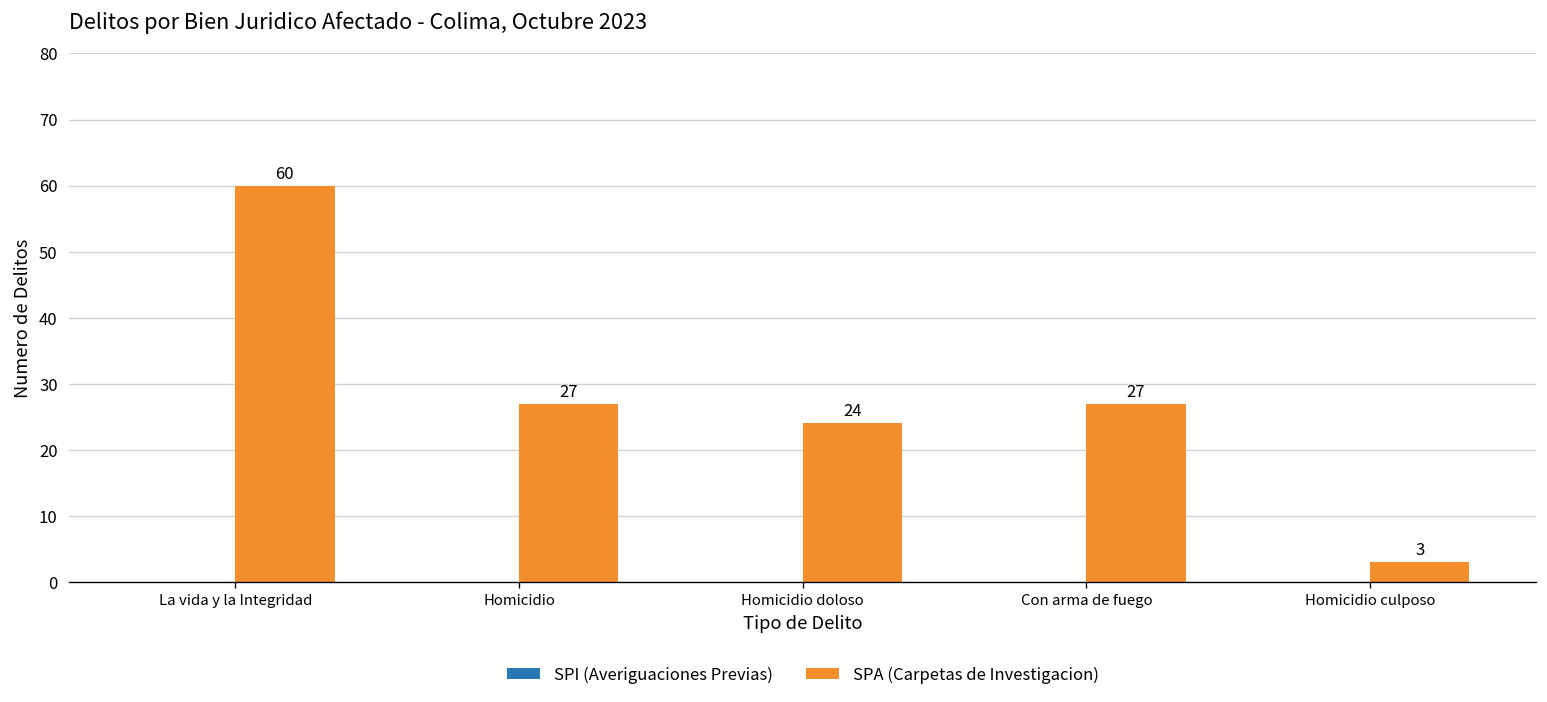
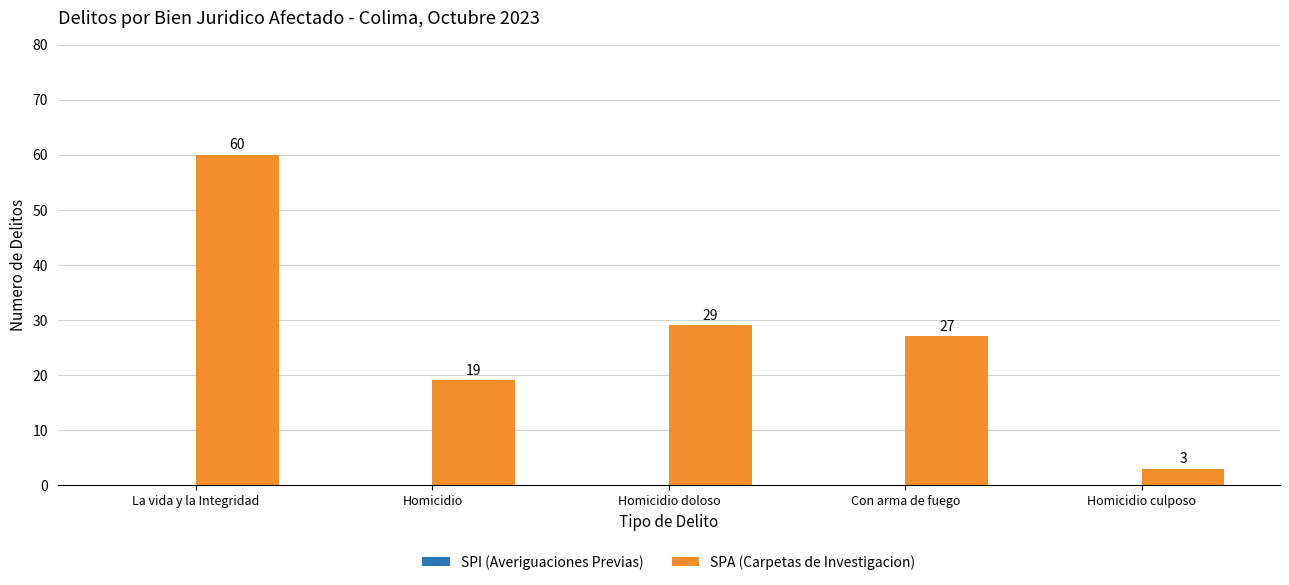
SPA (Carpetas de Investigacion), Homicidio: 27 -> 19
SPA (Carpetas de Investigacion), Homicidio doloso: 24 -> 29
